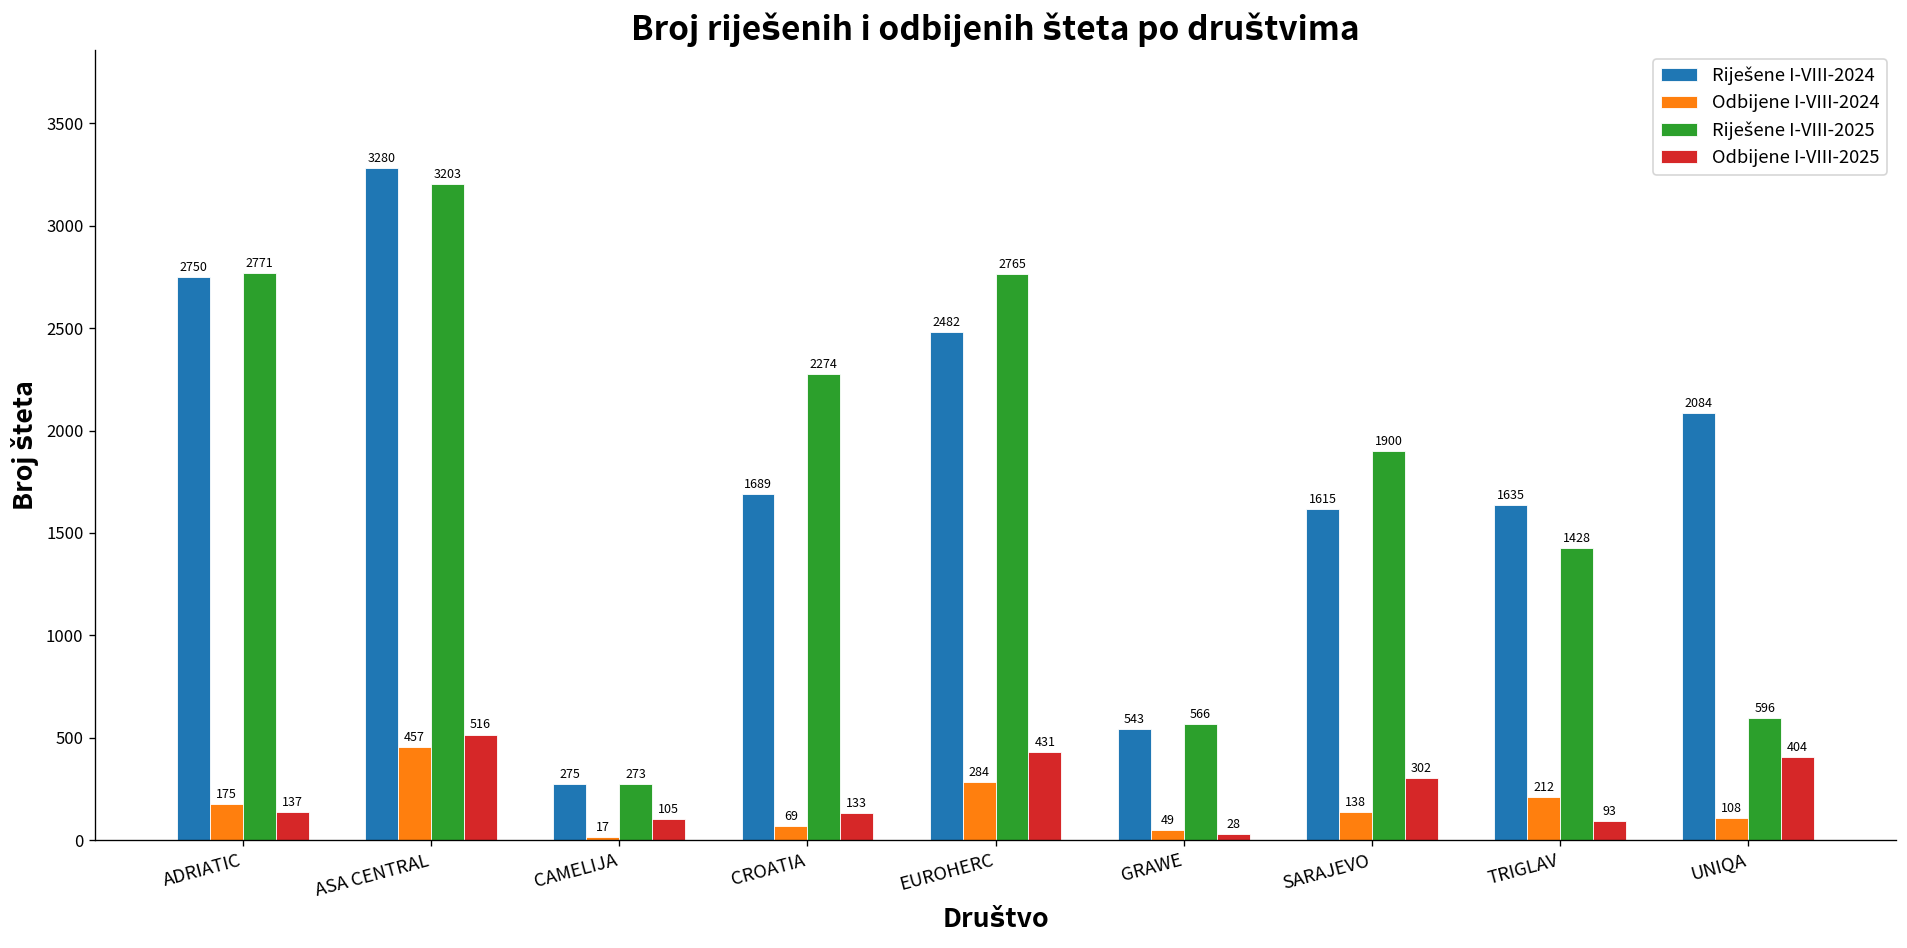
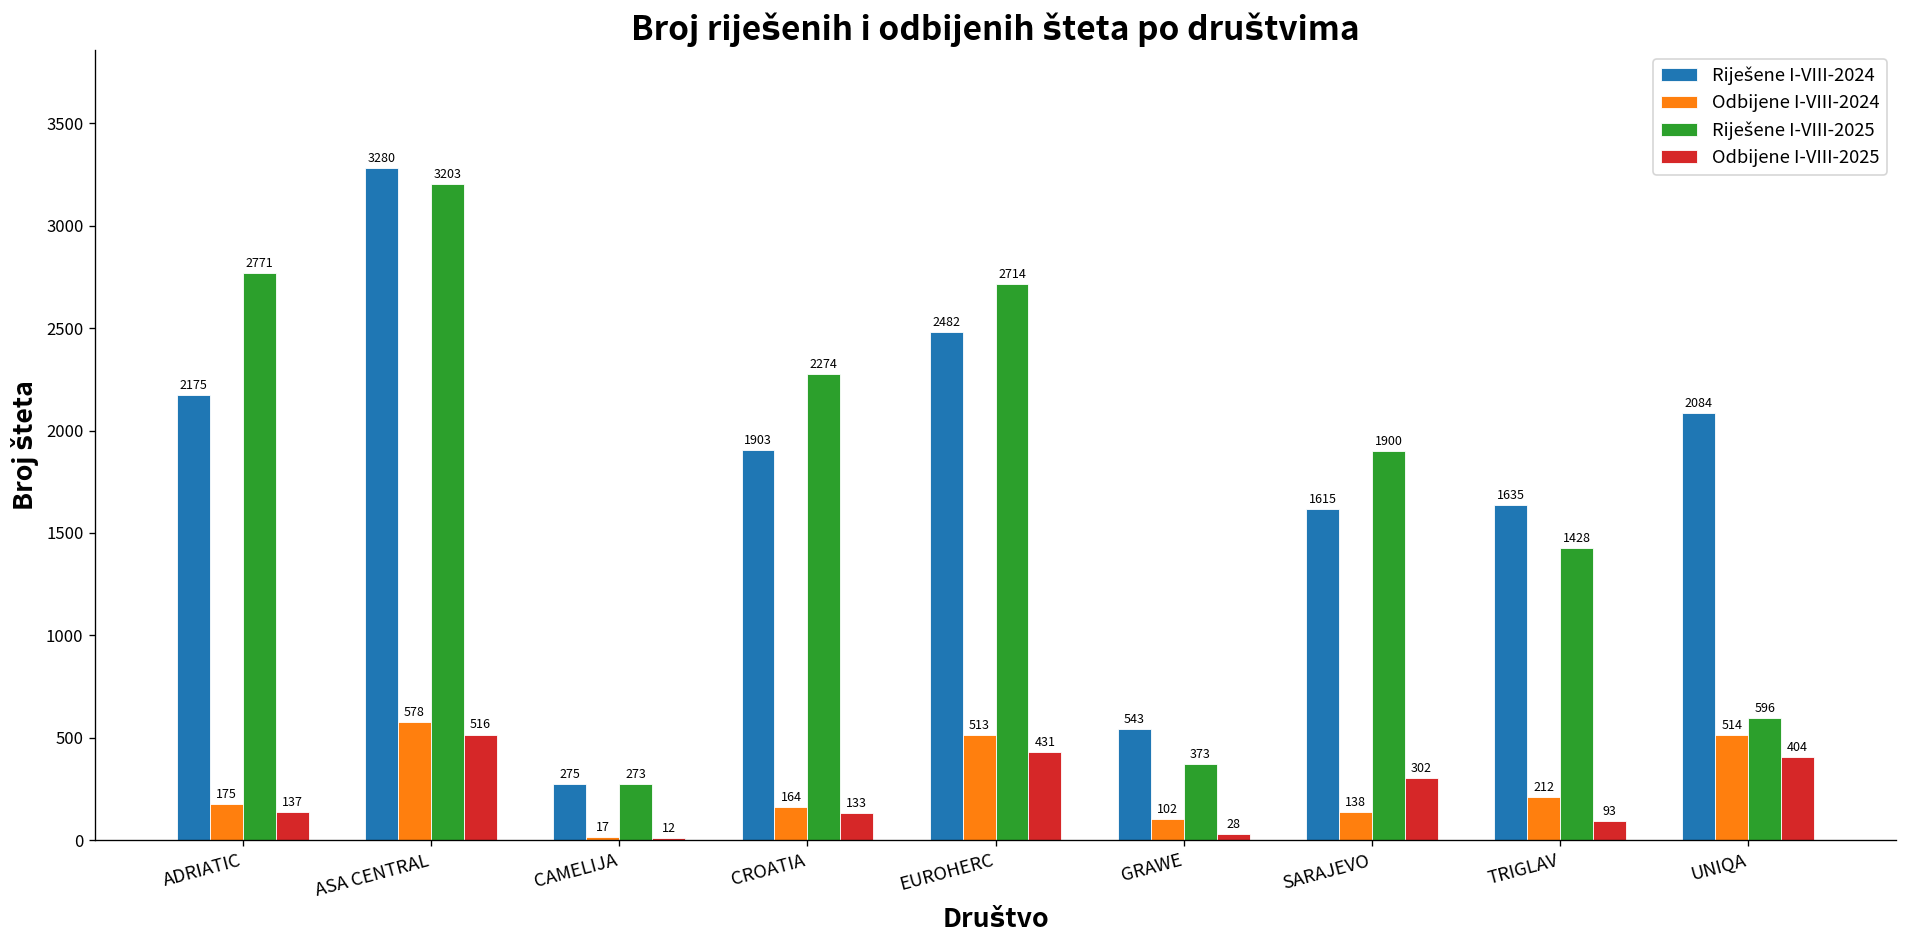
Riješene I-VIII-2024, ADRIATIC: 2750 -> 2175
Odbijene I-VIII-2024, ASA CENTRAL: 457 -> 578
Odbijene I-VIII-2025, CAMELIJA: 105 -> 12
Riješene I-VIII-2024, CROATIA: 1689 -> 1903
Odbijene I-VIII-2024, CROATIA: 69 -> 164
Odbijene I-VIII-2024, EUROHERC: 284 -> 513
Riješene I-VIII-2025, EUROHERC: 2765 -> 2714
Odbijene I-VIII-2024, GRAWE: 49 -> 102
Riješene I-VIII-2025, GRAWE: 566 -> 373
Odbijene I-VIII-2024, UNIQA: 108 -> 514
